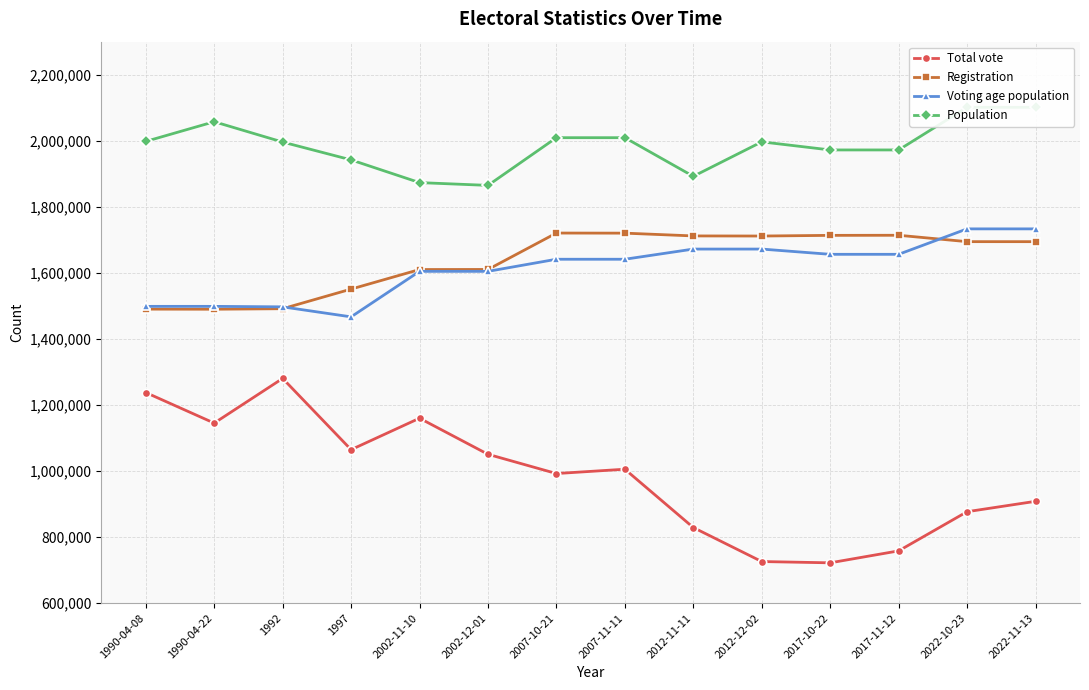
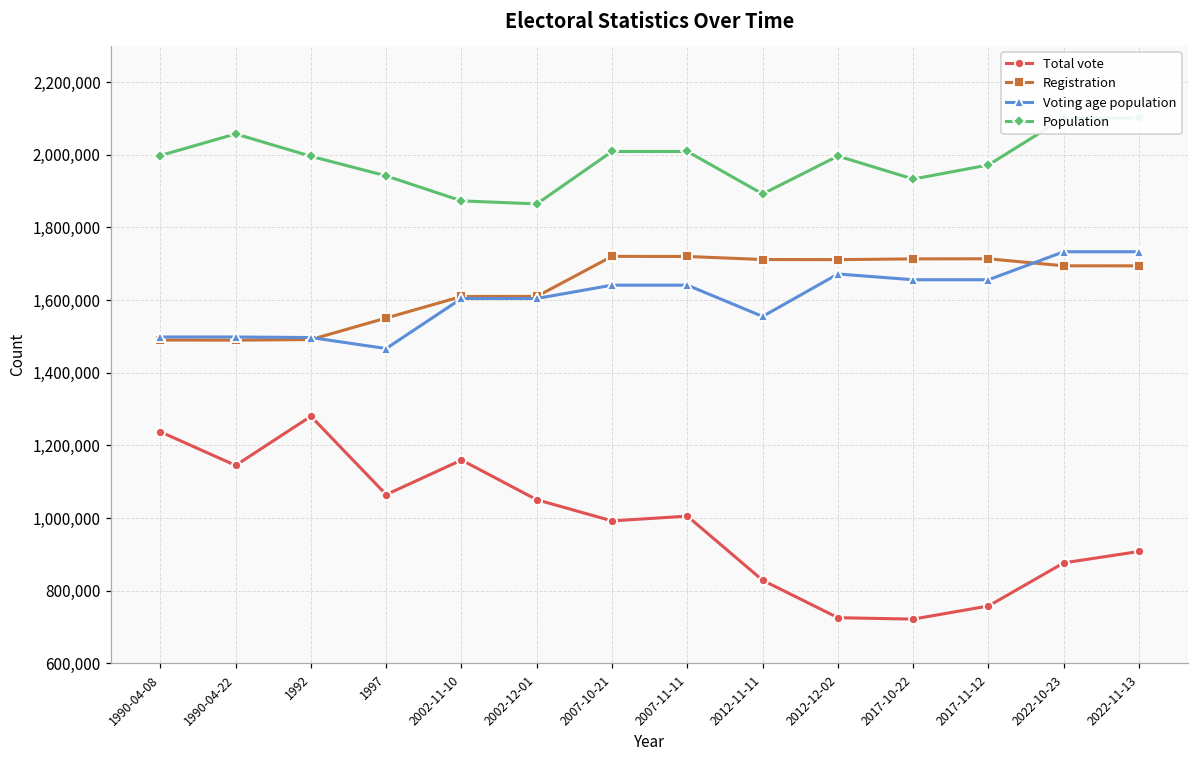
Voting age population, 2012-11-11: 1,670,000 -> 1,560,000
Population, 2017-10-22: 1,970,000 -> 1,930,000
